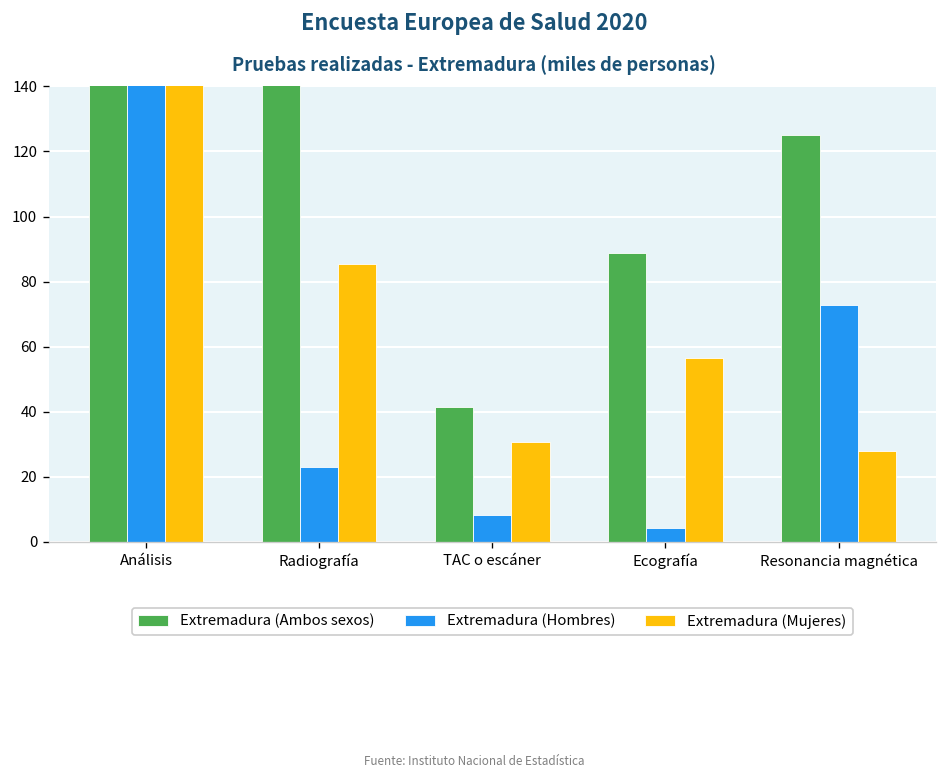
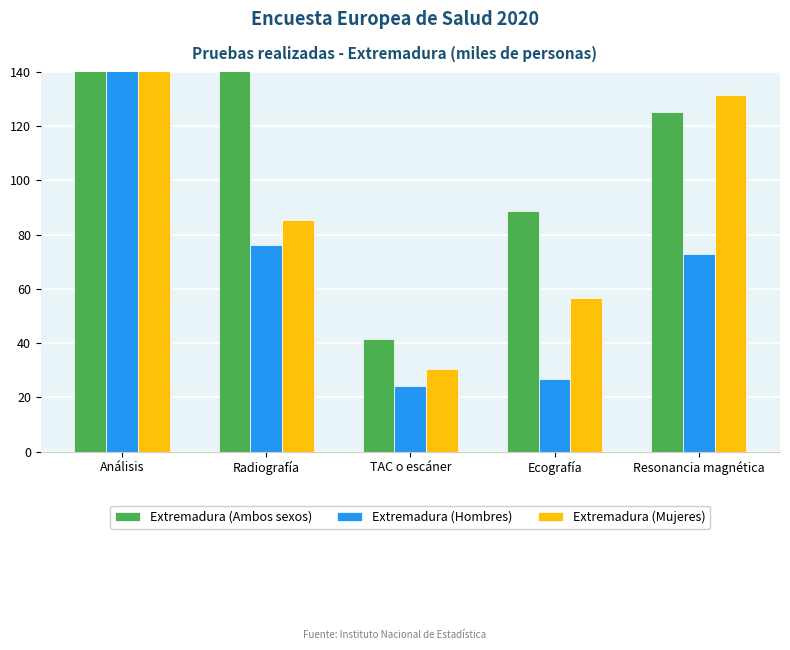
Extremadura (Hombres), Radiografía: 23 -> 76
Extremadura (Hombres), TAC o escáner: 8 -> 24
Extremadura (Hombres), Ecografía: 4 -> 27
Extremadura (Mujeres), Resonancia magnética: 28 -> 131
